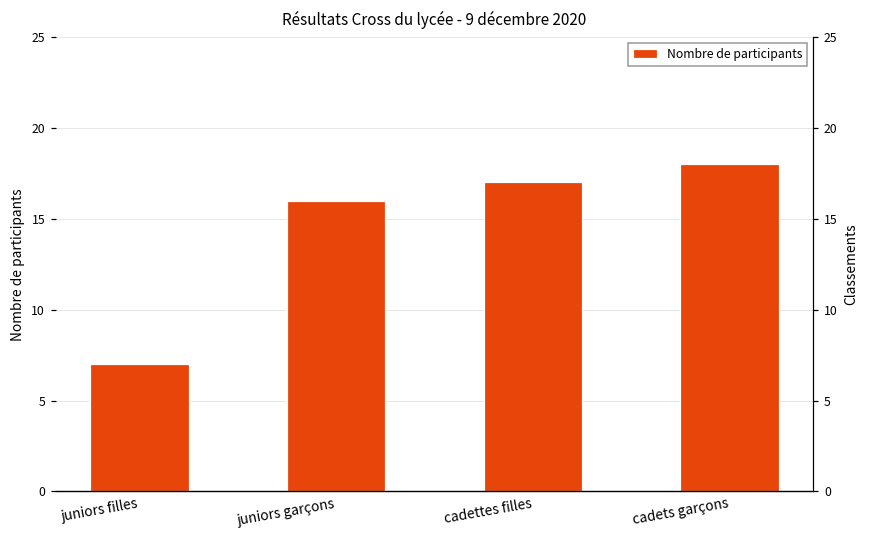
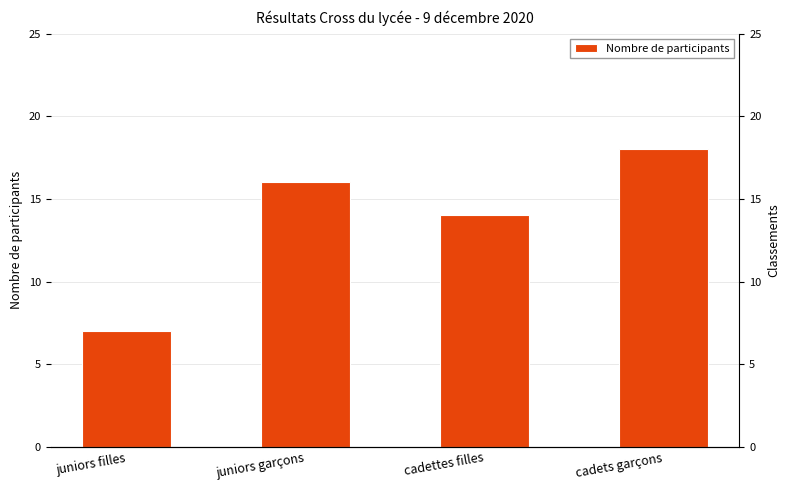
cadettes filles: 17 -> 14
